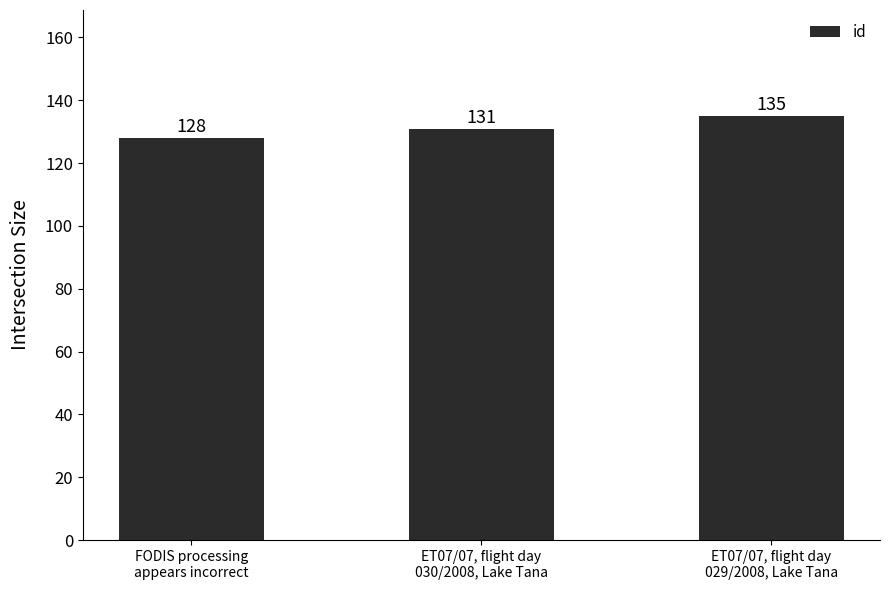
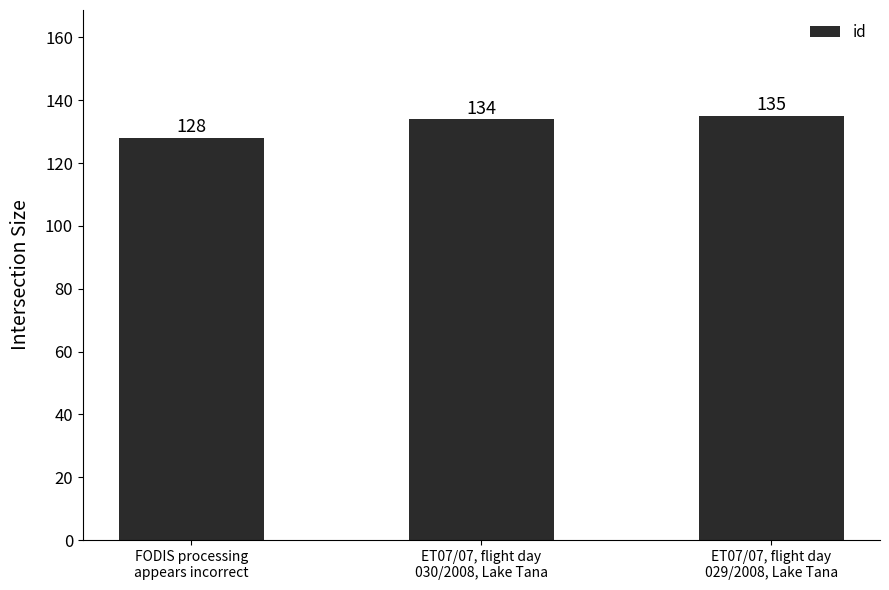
ET07/07, flight day 030/2008, Lake Tana: 131 -> 134
